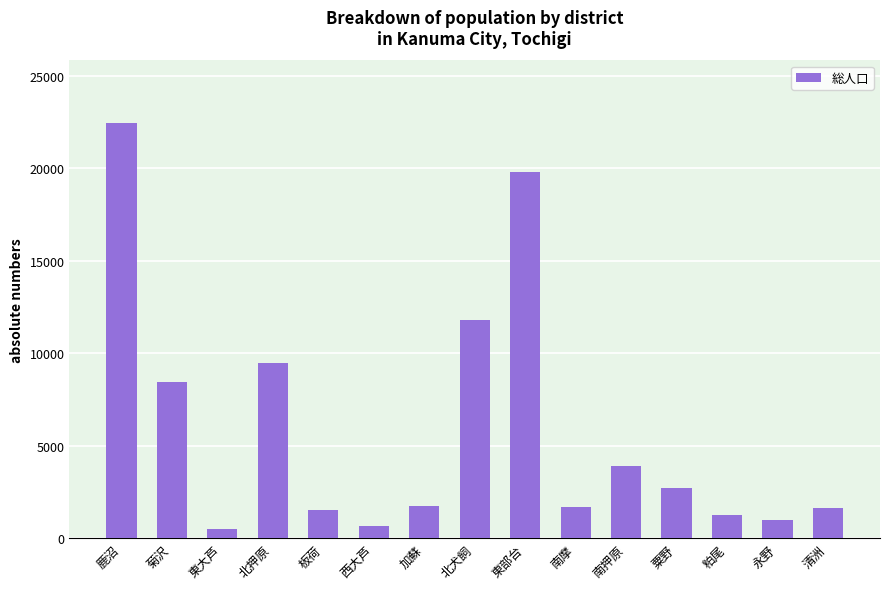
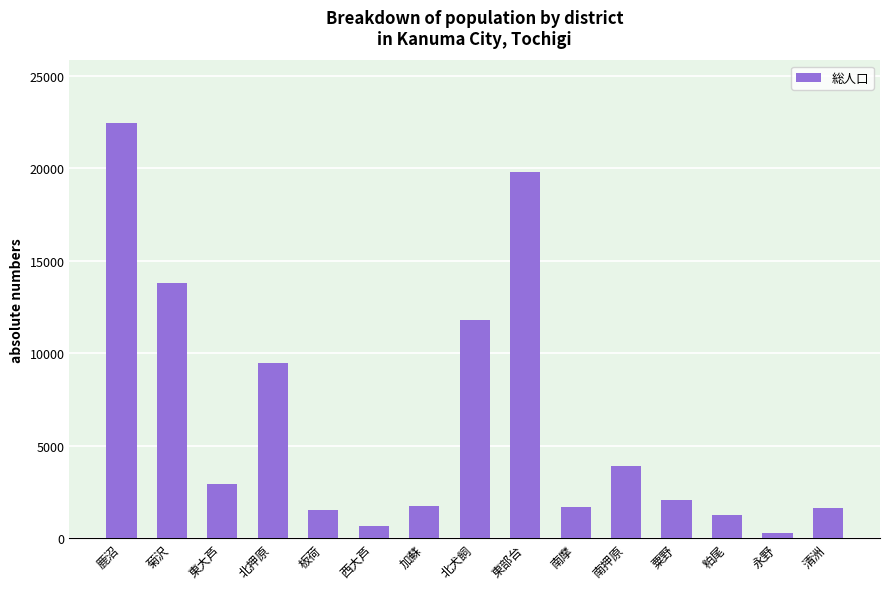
菊沢: 8500 -> 13800
東大芦: 500 -> 2900
粟野: 2700 -> 2100
永野: 1000 -> 300
